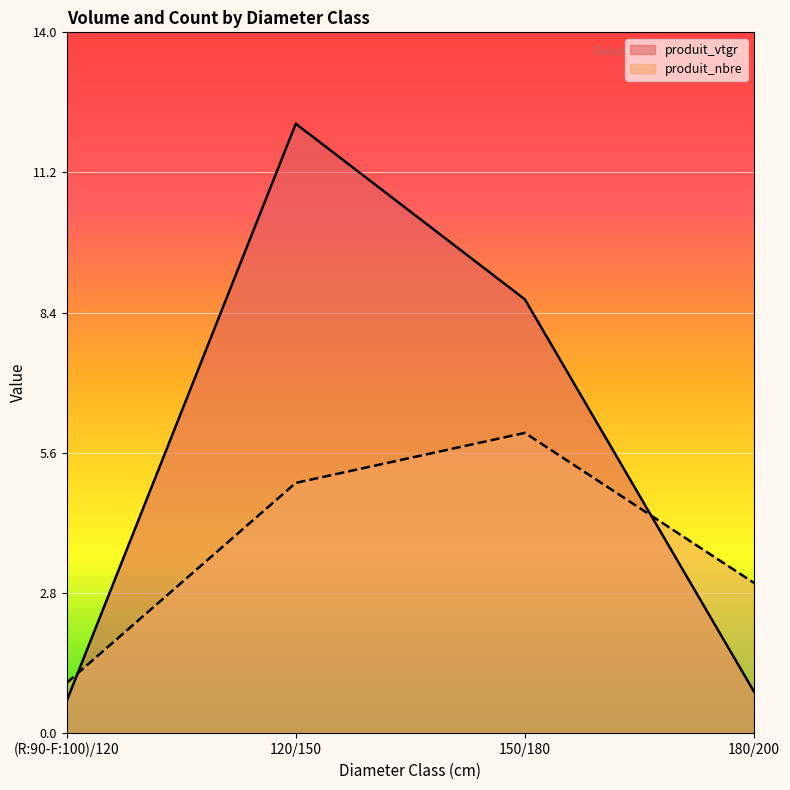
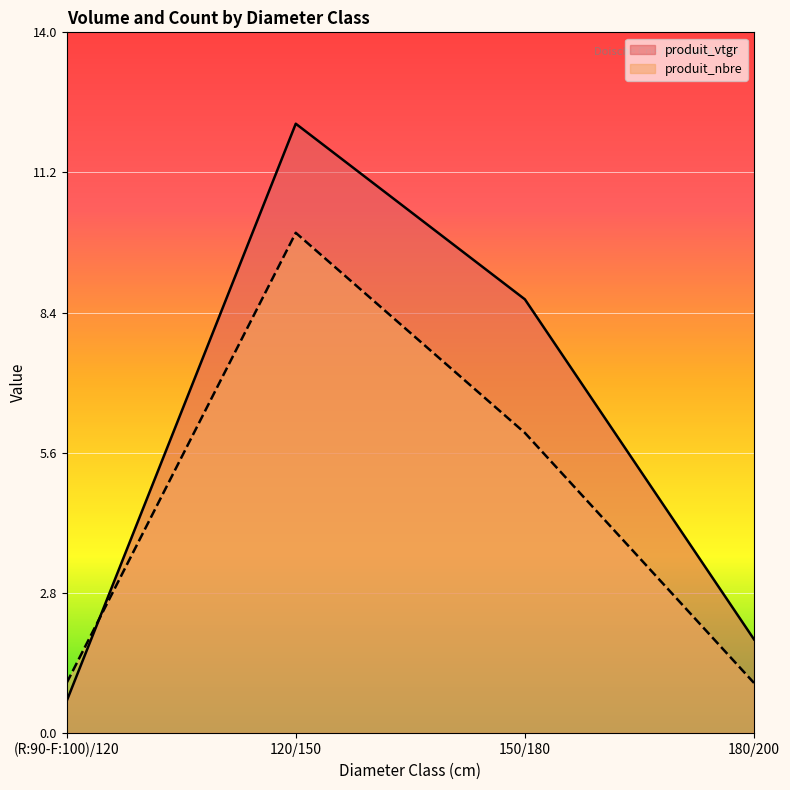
produit_nbre, 120/150: 5 -> 10
produit_vtgr, 180/200: 0.8 -> 1.9
produit_nbre, 180/200: 3 -> 1
